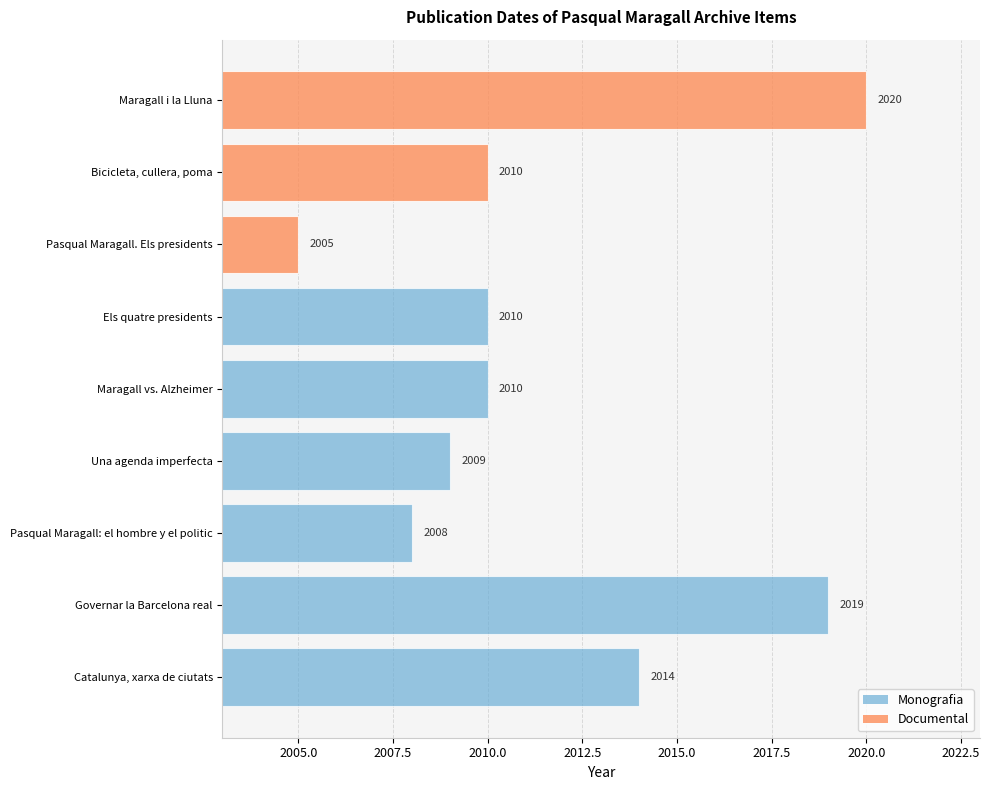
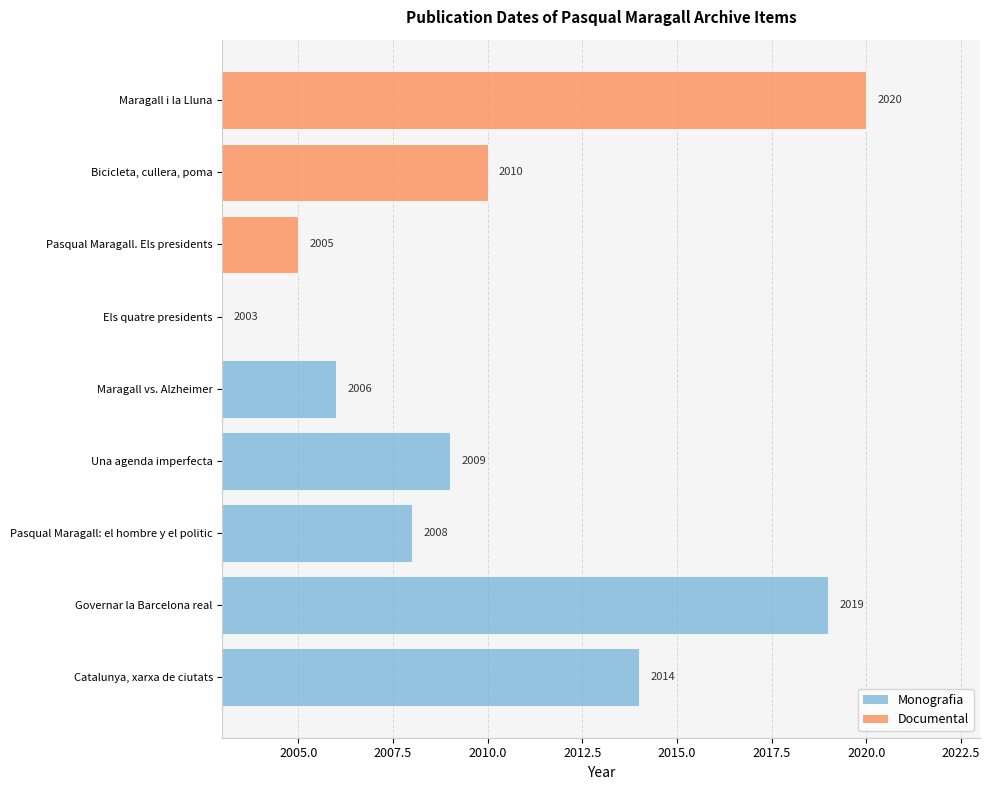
Els quatre presidents: 2010 -> 2003
Maragall vs. Alzheimer: 2010 -> 2006
